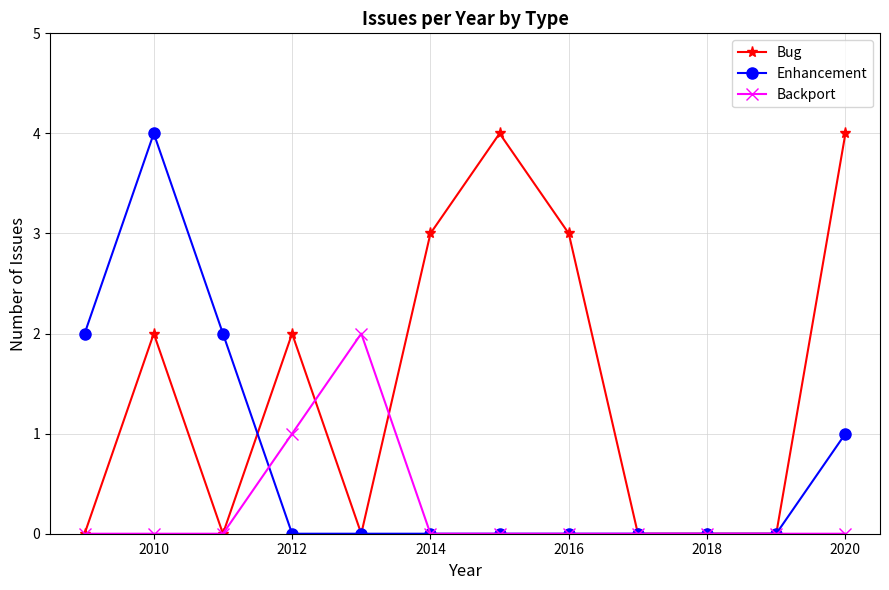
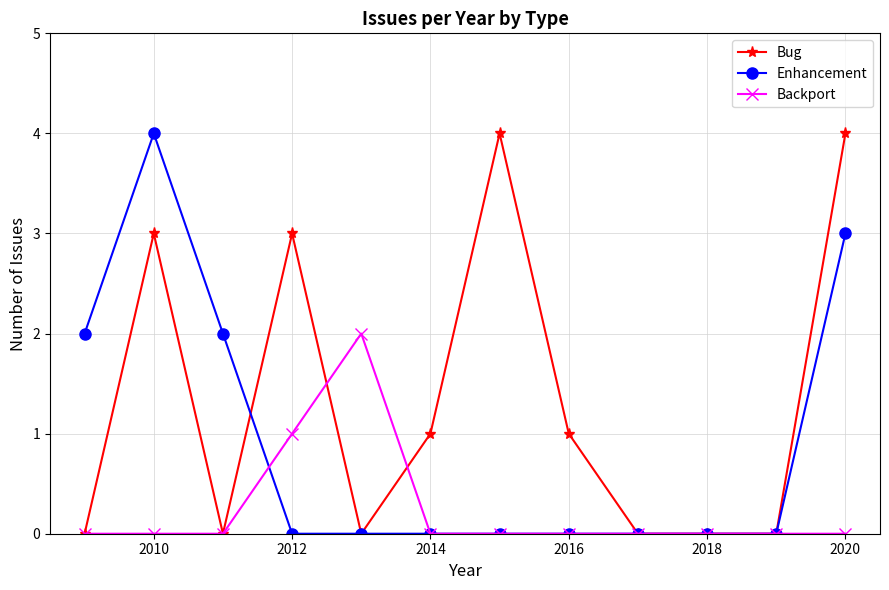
Bug, 2010: 2 -> 3
Bug, 2012: 2 -> 3
Bug, 2014: 3 -> 1
Bug, 2016: 3 -> 1
Enhancement, 2020: 1 -> 3
